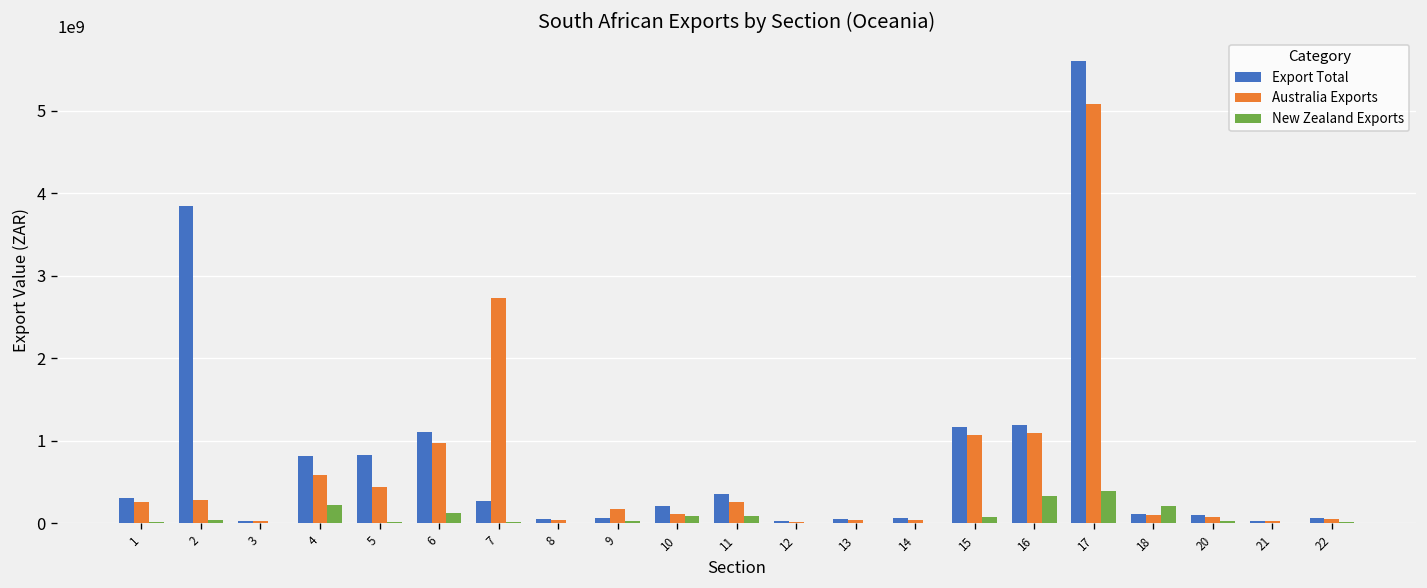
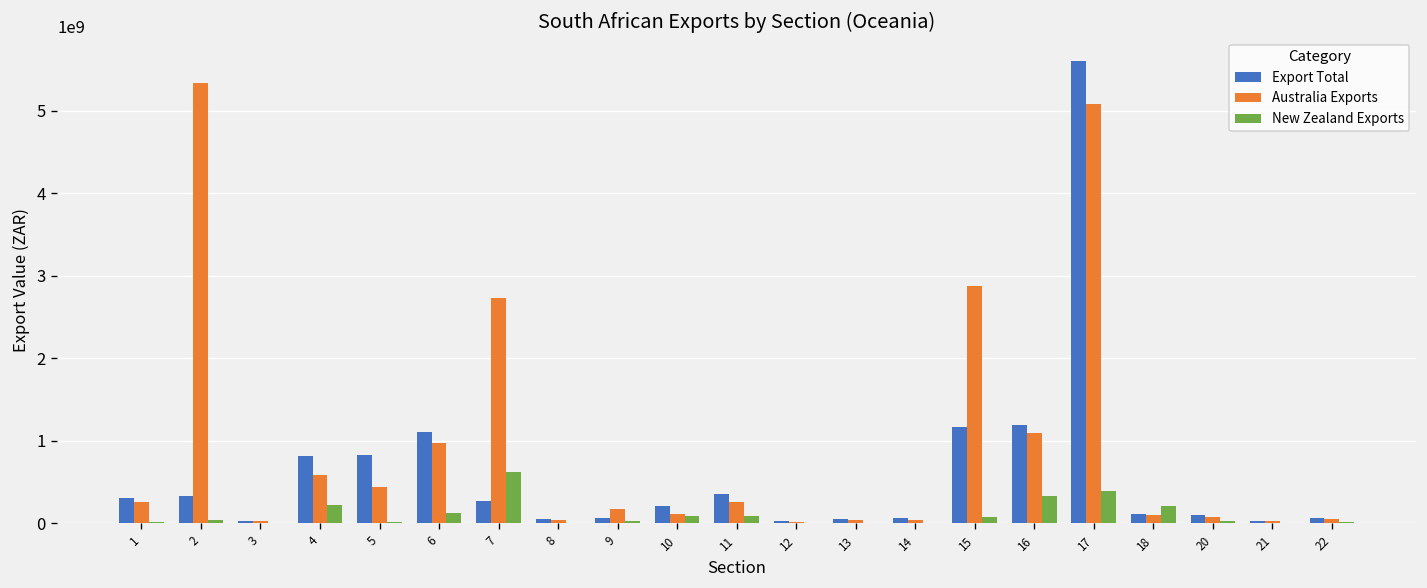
Export Total, 2: 3800000000 -> 300000000
Australia Exports, 2: 300000000 -> 5300000000
New Zealand Exports, 7: 0 -> 600000000
Australia Exports, 15: 1100000000 -> 2900000000
